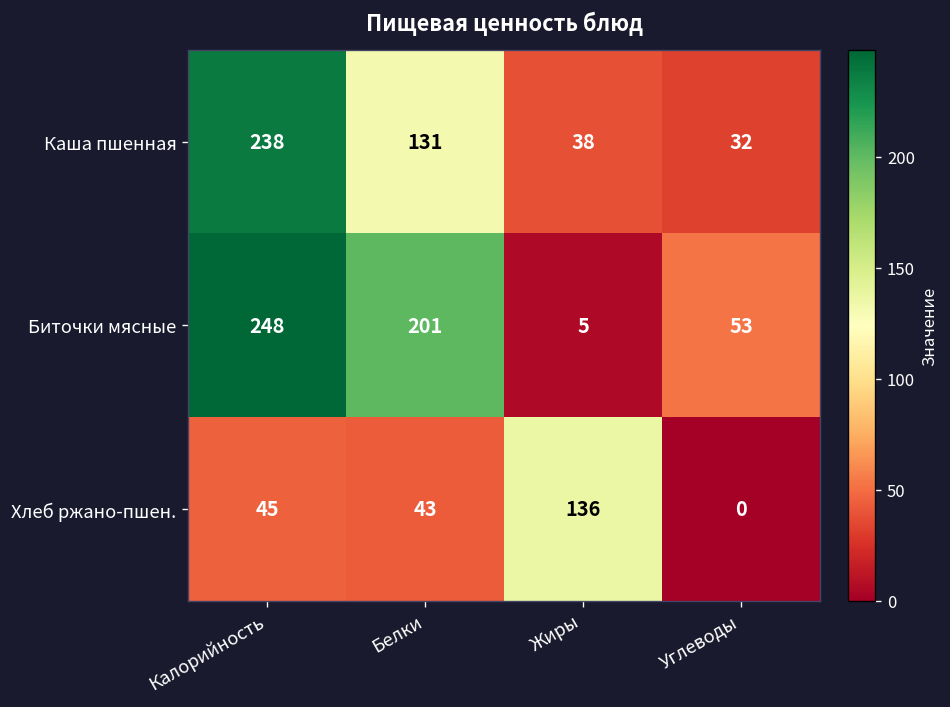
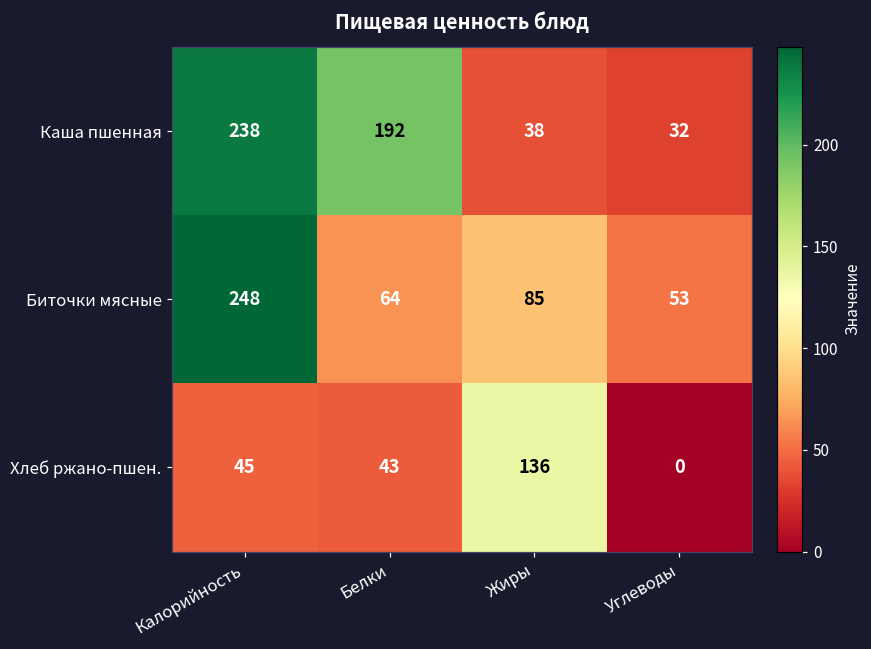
Каша пшенная, Белки: 131 -> 192
Биточки мясные, Белки: 201 -> 64
Биточки мясные, Жиры: 5 -> 85
